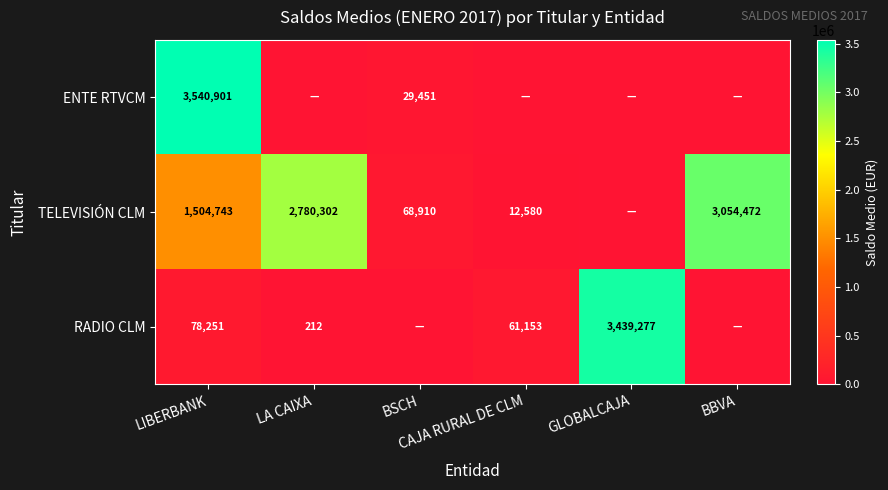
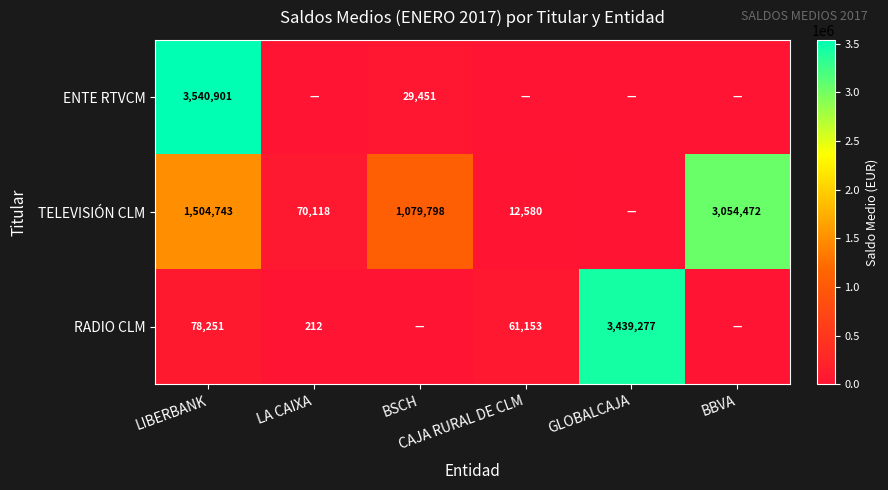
TELEVISIÓN CLM, LA CAIXA: 2,780,302 -> 70,118
TELEVISIÓN CLM, BSCH: 68,910 -> 1,079,798
